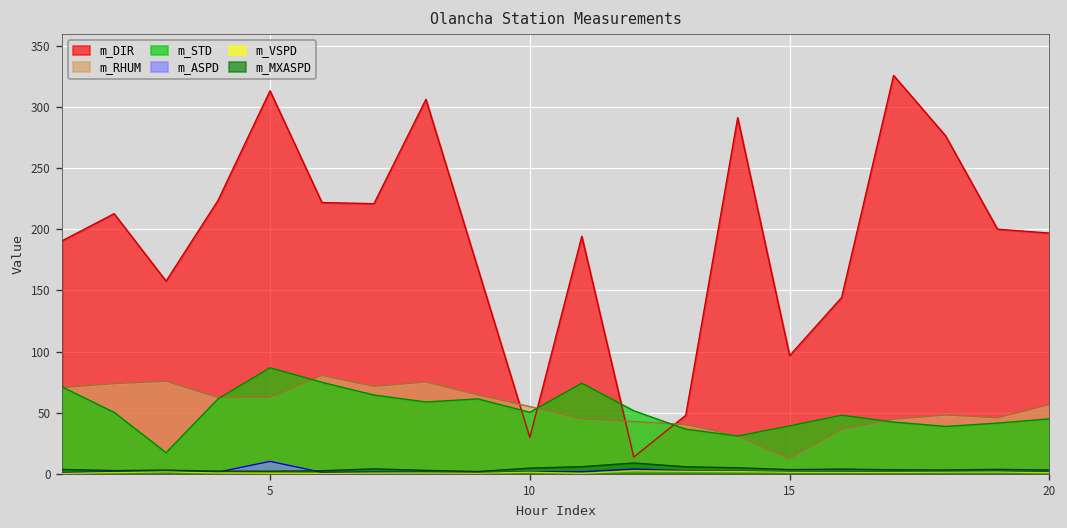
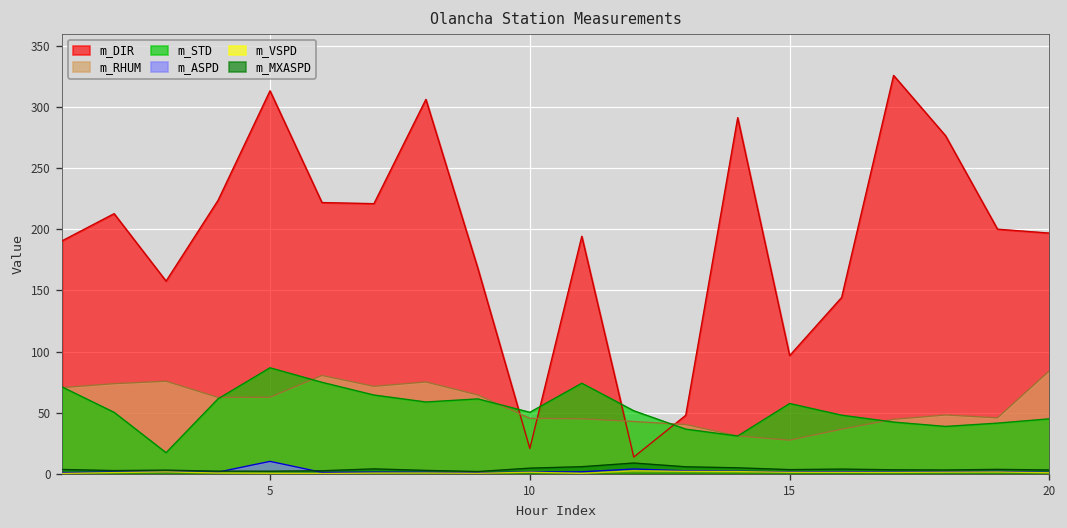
m_DIR, 10: 30 -> 21
m_RHUM, 10: 55 -> 45
m_RHUM, 15: 12 -> 27
m_STD, 15: 39 -> 57
m_RHUM, 20: 56 -> 84
